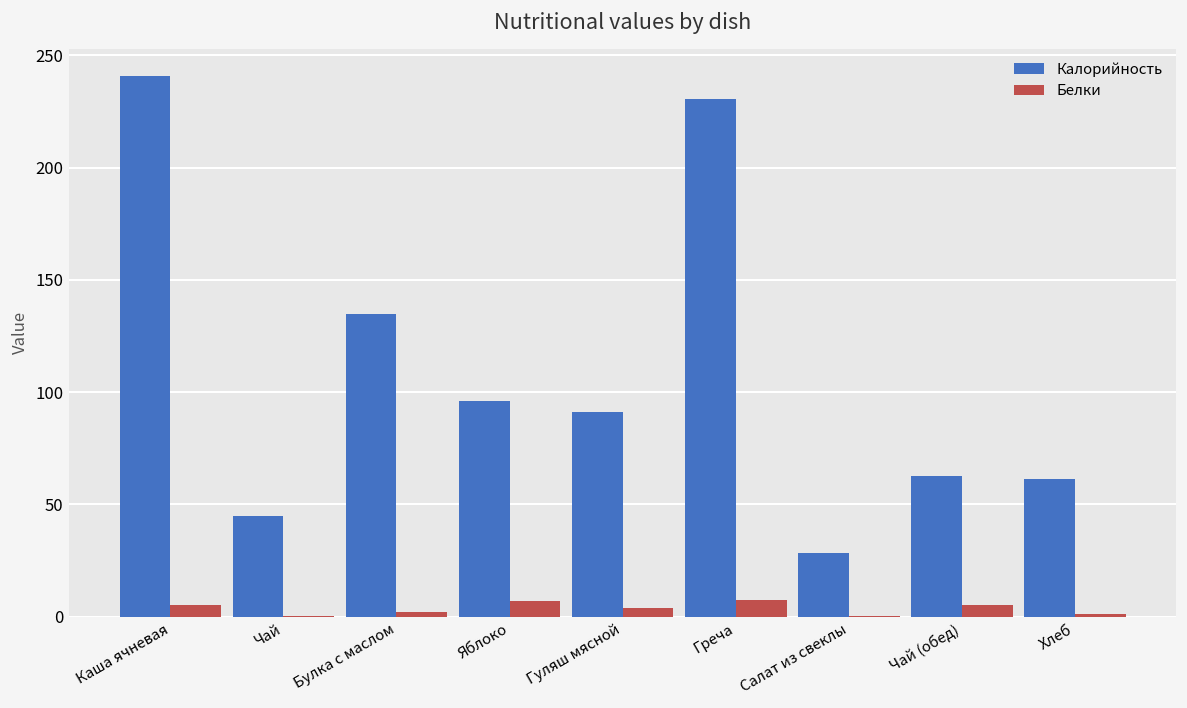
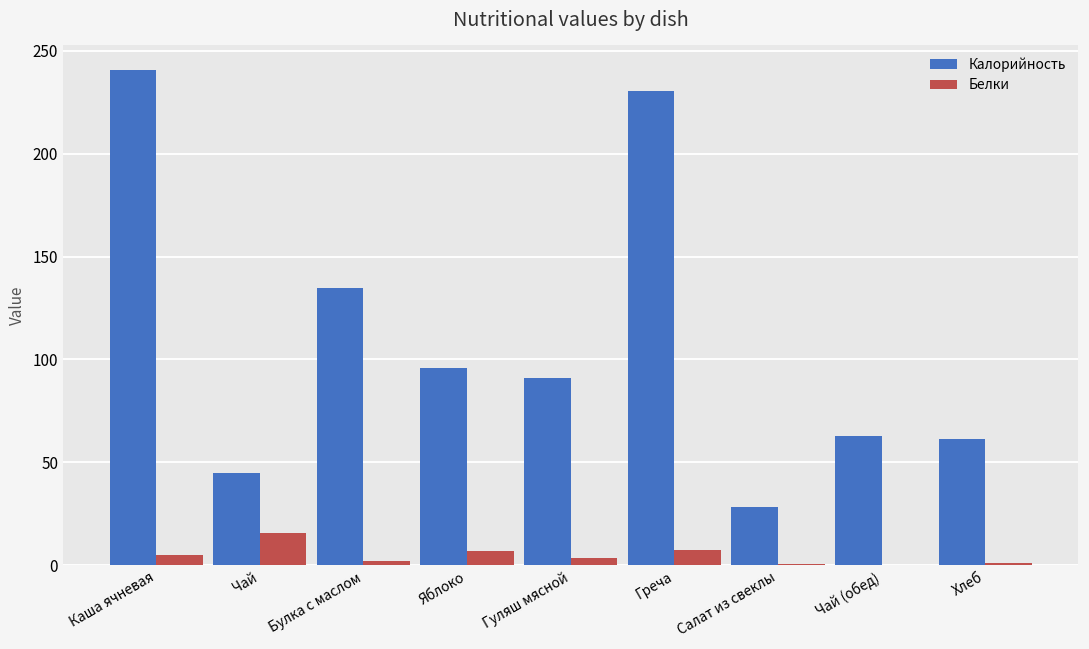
Белки, Чай: 0 -> 16
Белки, Чай (обед): 5 -> 0
